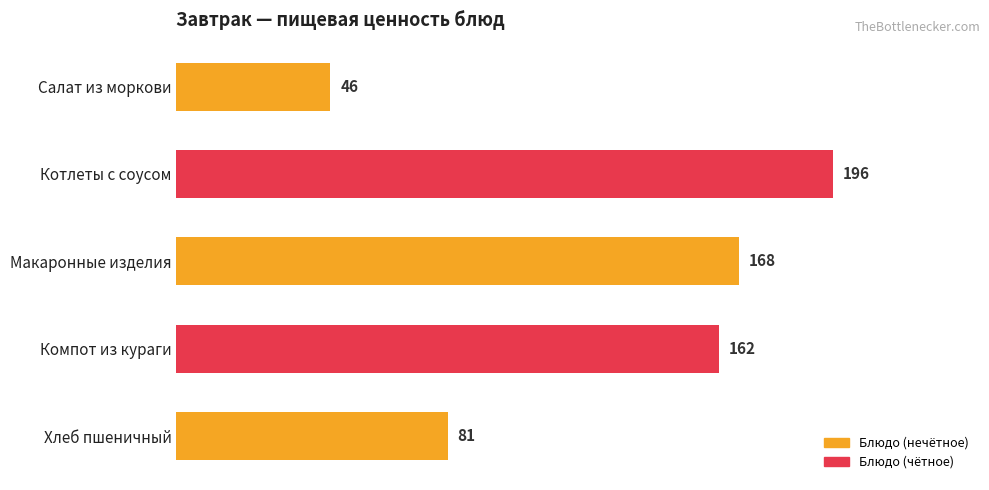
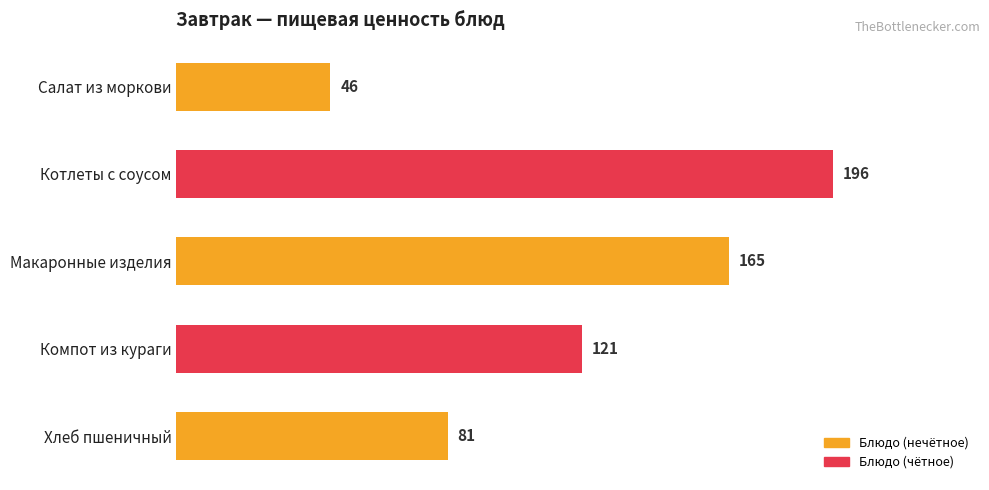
Макаронные изделия: 168 -> 165
Компот из кураги: 162 -> 121
